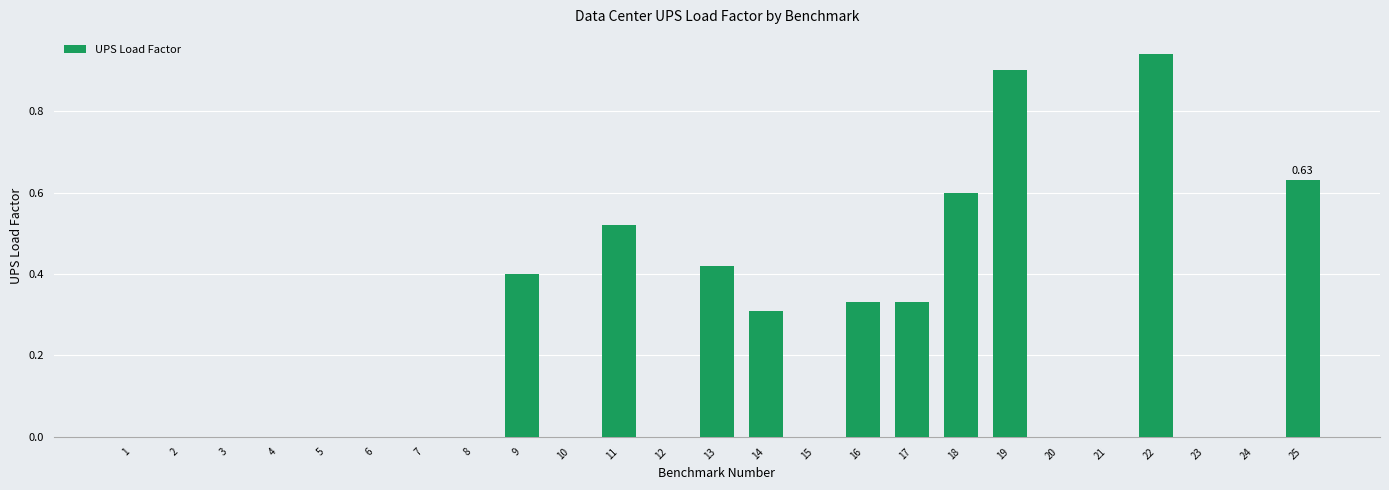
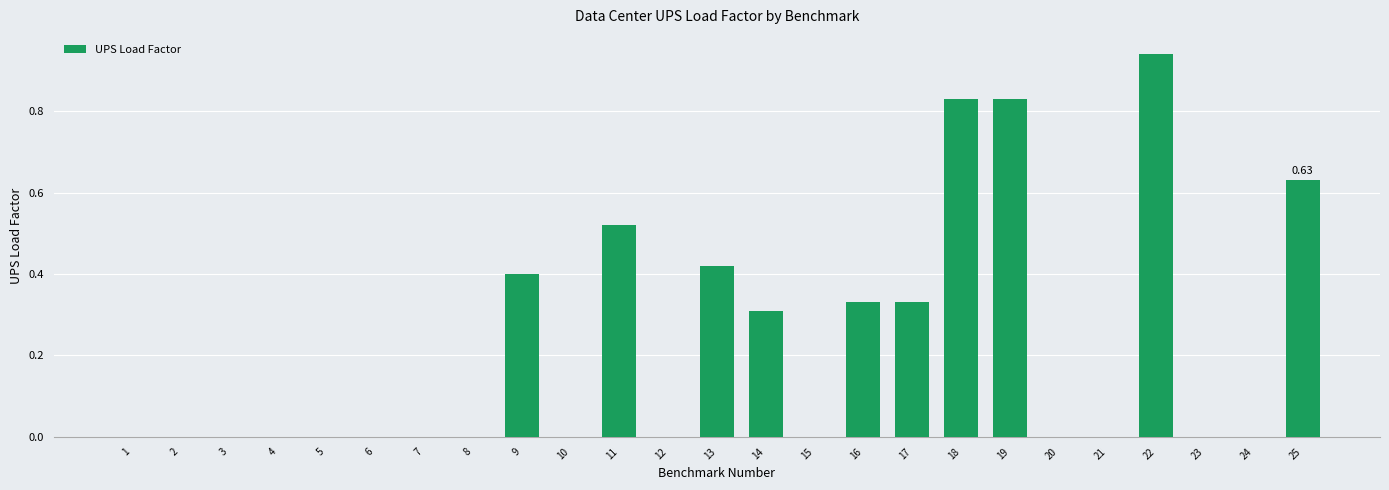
18: 0.60 -> 0.83
19: 0.90 -> 0.83
